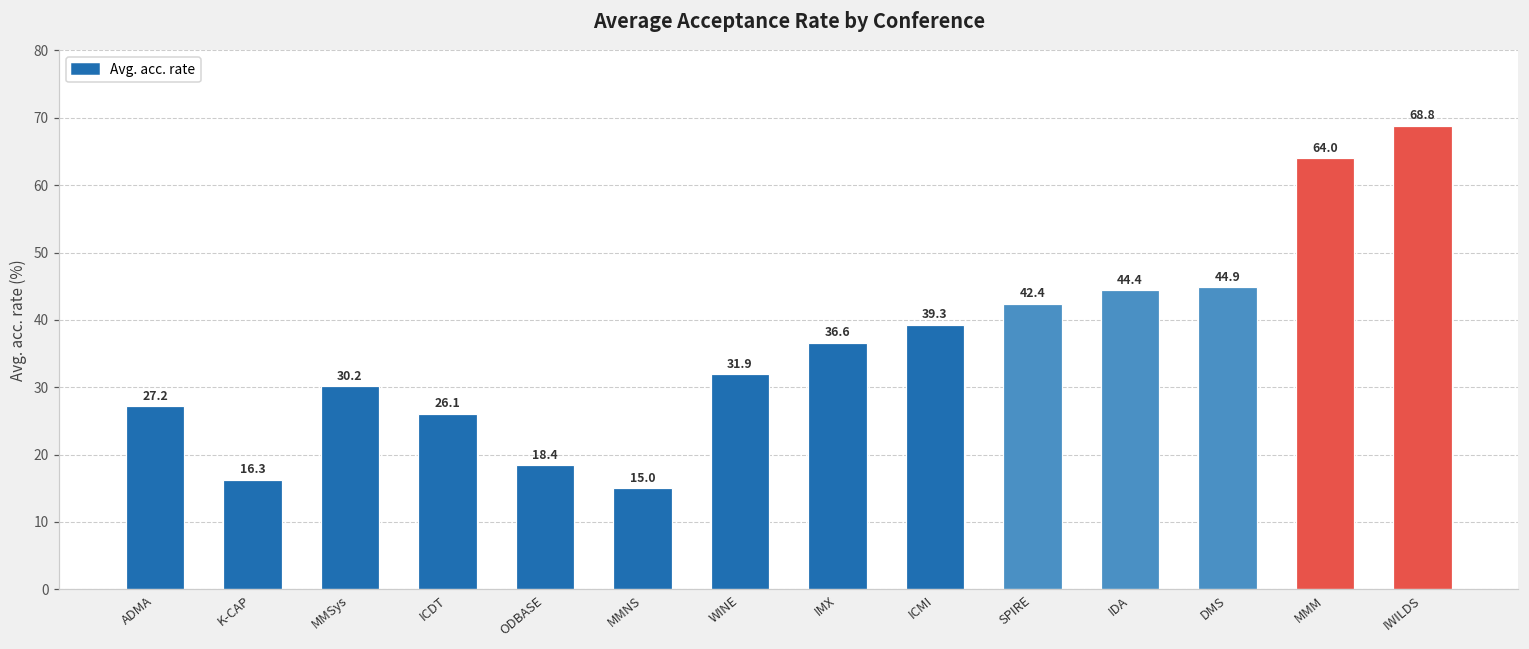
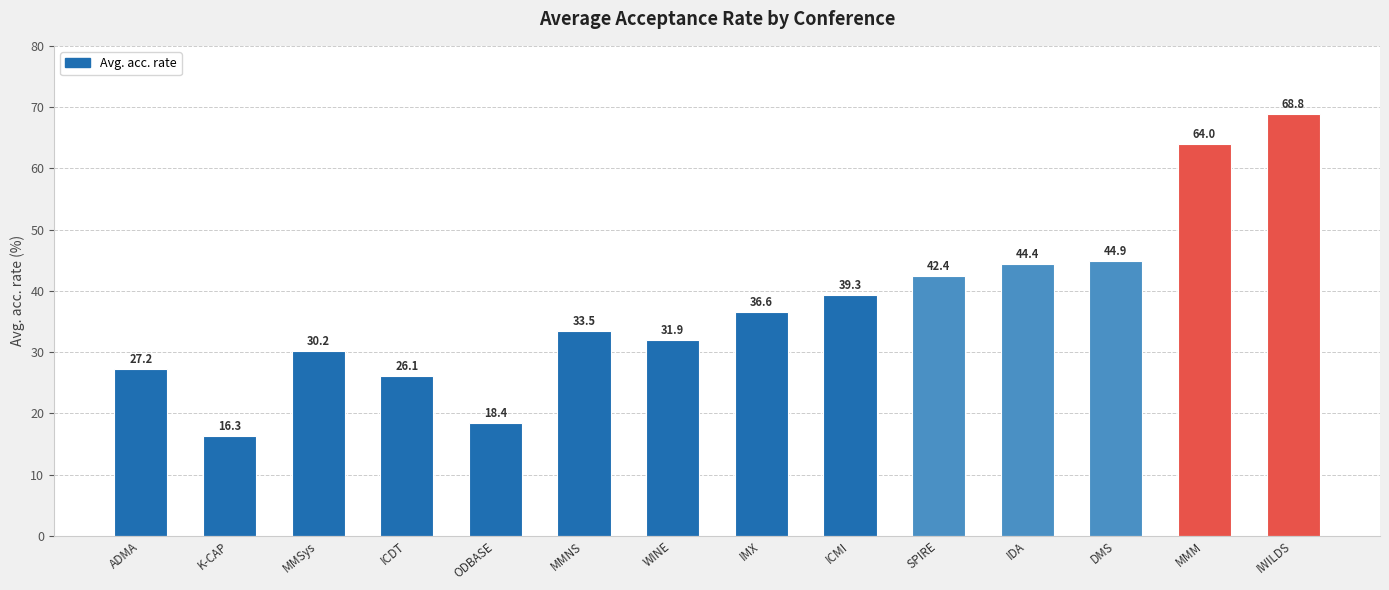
MMNS: 15.0 -> 33.5
